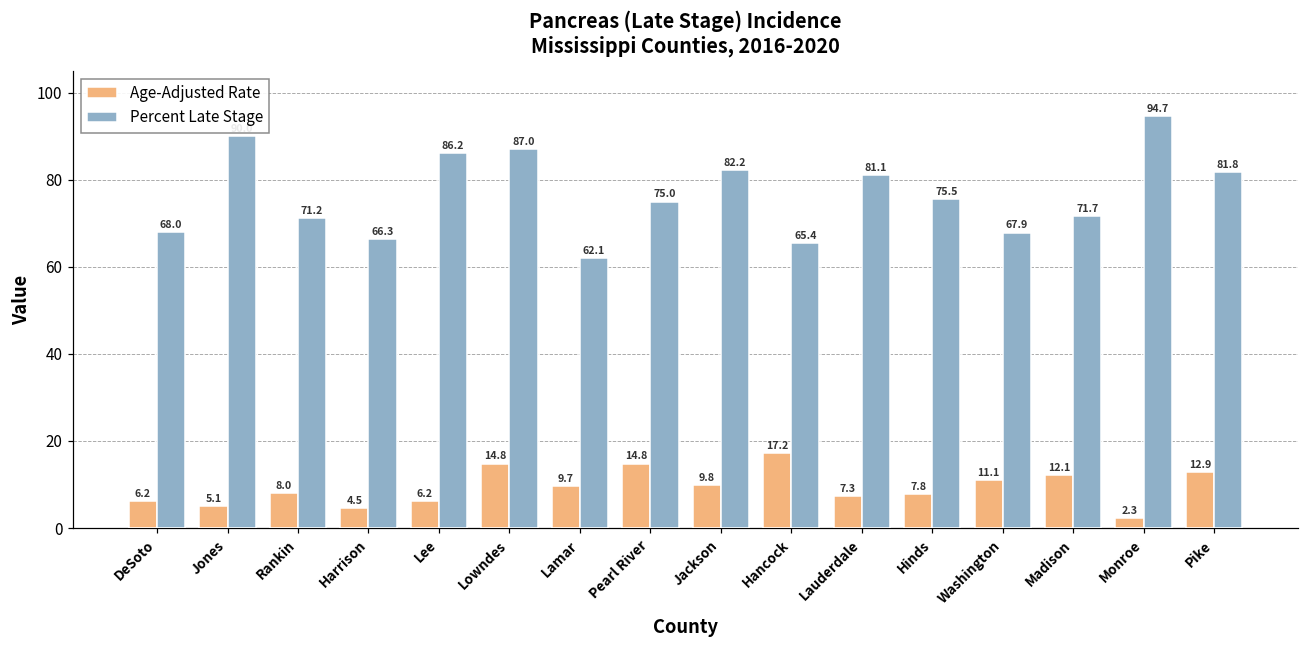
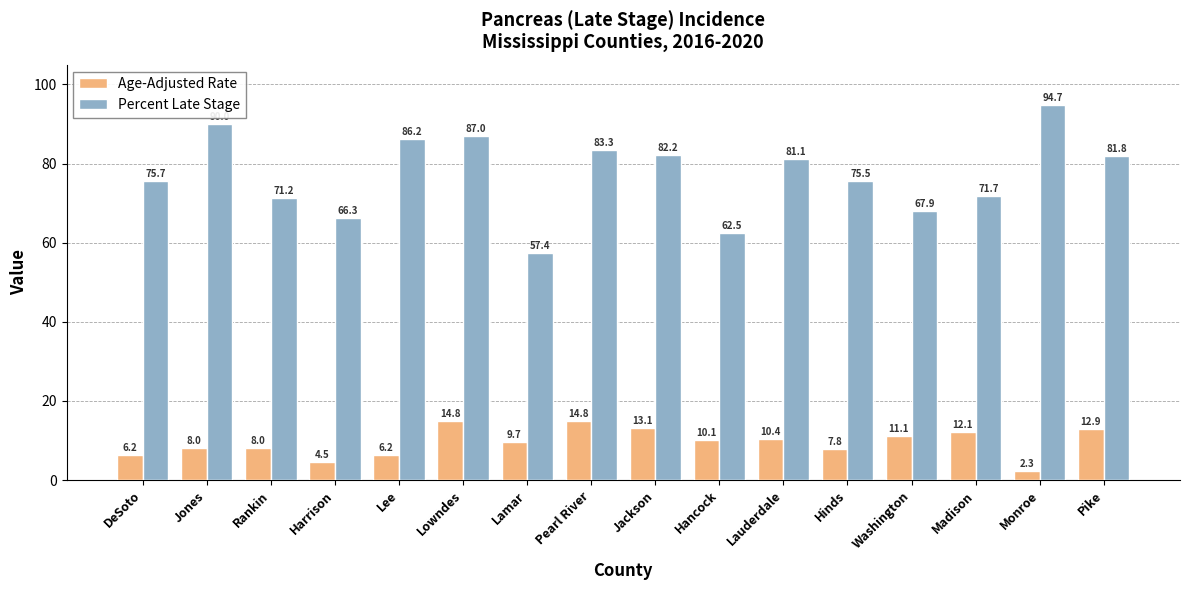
Percent Late Stage, DeSoto: 68.0 -> 75.7
Age-Adjusted Rate, Jones: 5.1 -> 8.0
Percent Late Stage, Lamar: 62.1 -> 57.4
Percent Late Stage, Pearl River: 75.0 -> 83.3
Age-Adjusted Rate, Jackson: 9.8 -> 13.1
Age-Adjusted Rate, Hancock: 17.2 -> 10.1
Percent Late Stage, Hancock: 65.4 -> 62.5
Age-Adjusted Rate, Lauderdale: 7.3 -> 10.4
